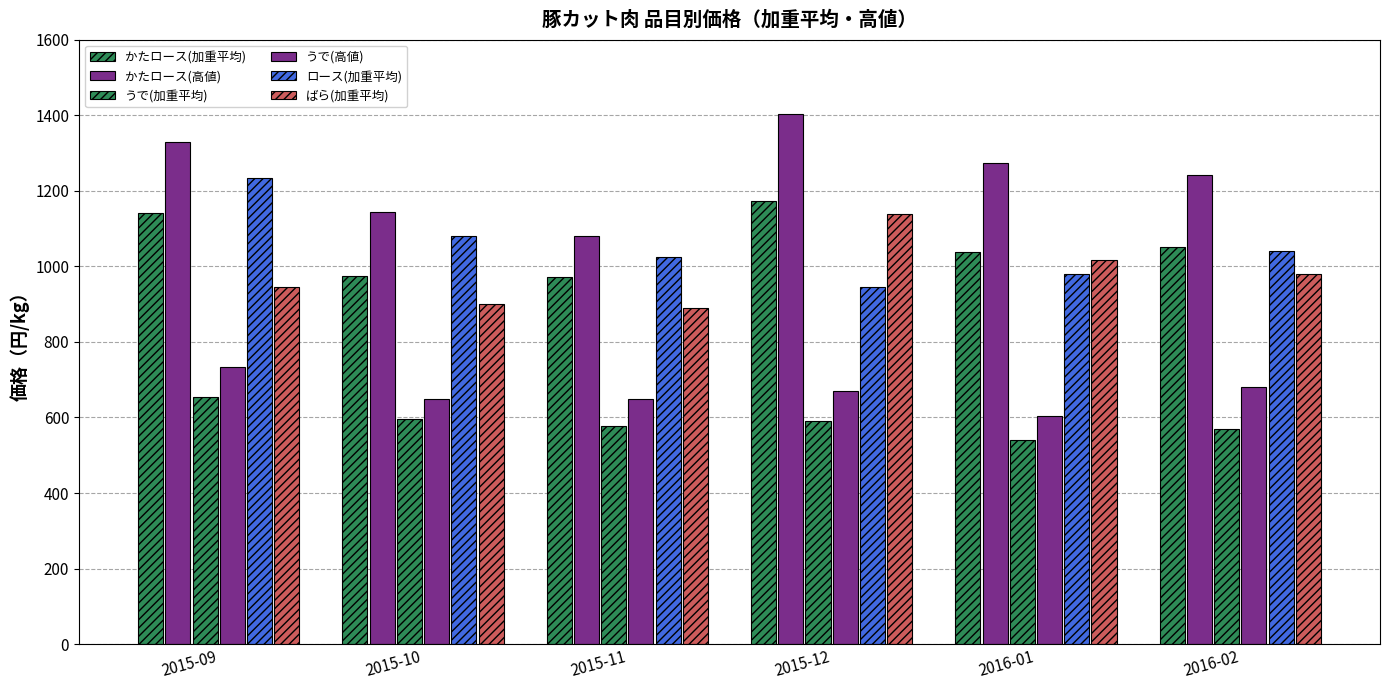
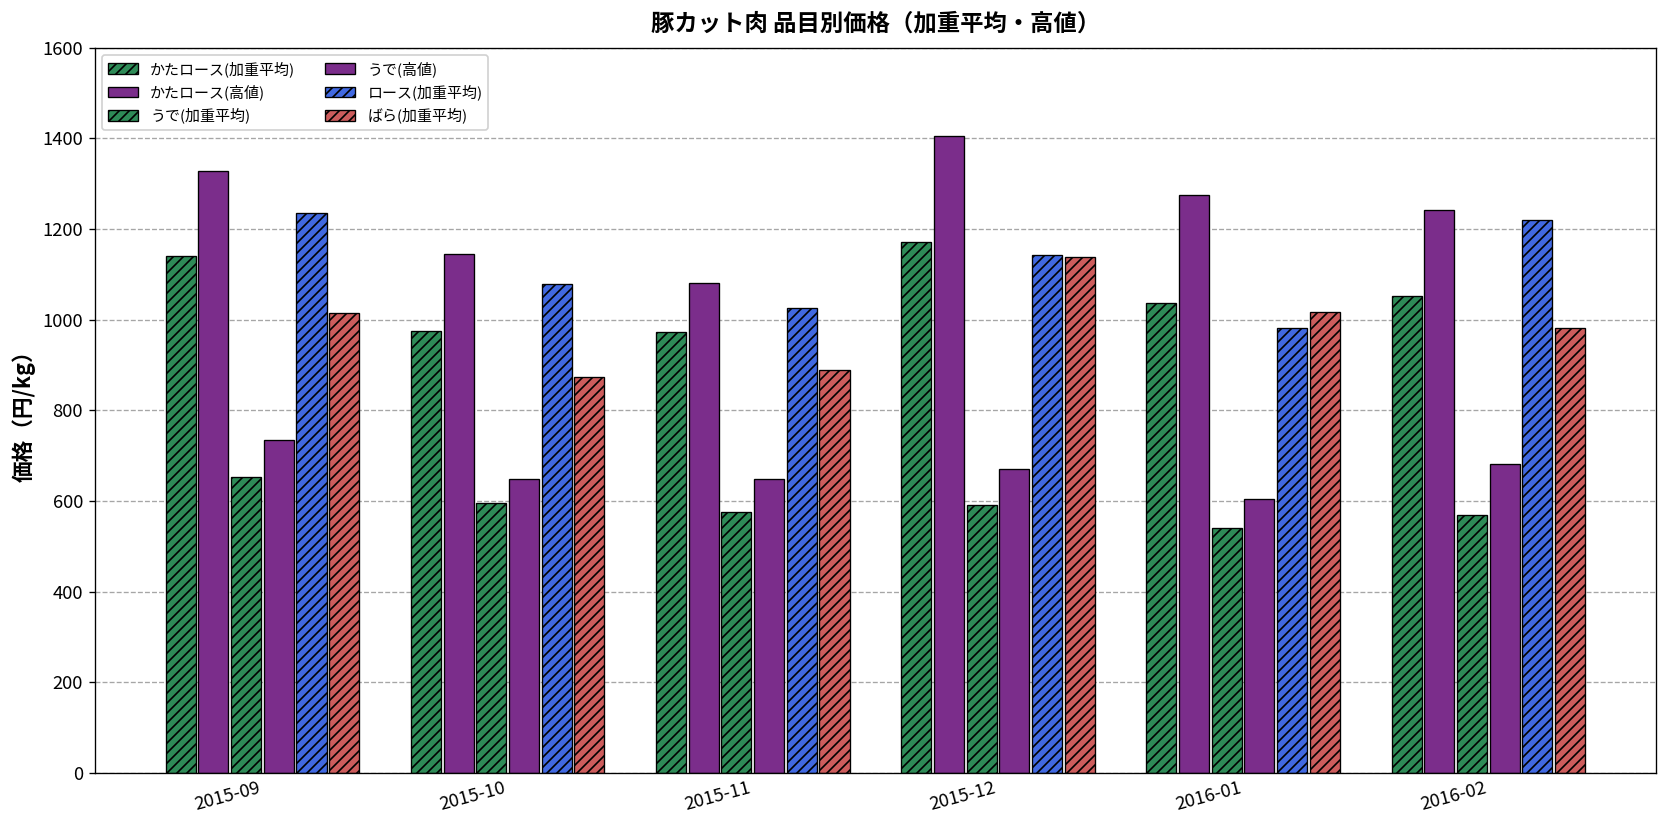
ばら(加重平均), 2015-09: 950 -> 1010
ばら(加重平均), 2015-10: 900 -> 870
ロース(加重平均), 2015-12: 950 -> 1140
ロース(加重平均), 2016-02: 1040 -> 1220
